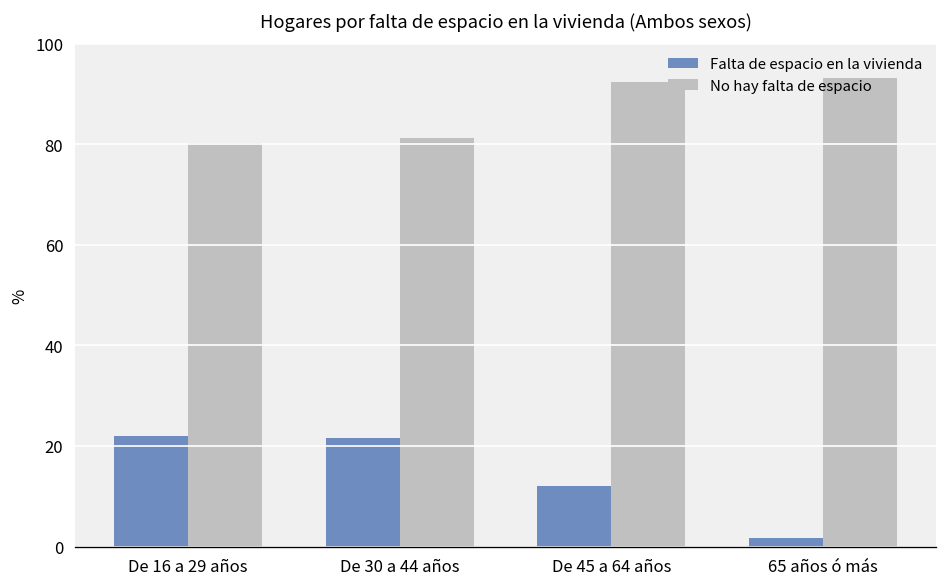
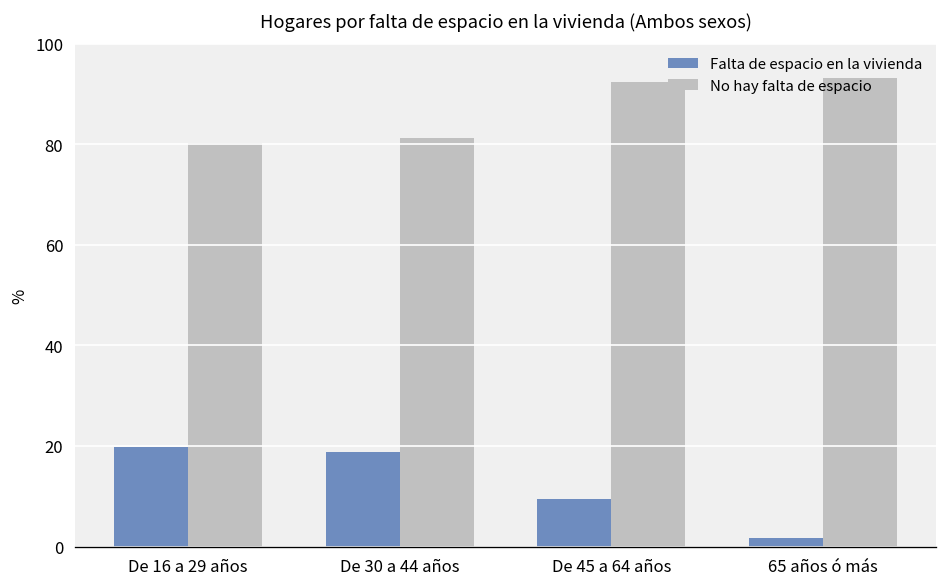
Falta de espacio en la vivienda, De 16 a 29 años: 22 -> 20
Falta de espacio en la vivienda, De 30 a 44 años: 22 -> 19
Falta de espacio en la vivienda, De 45 a 64 años: 12 -> 9
